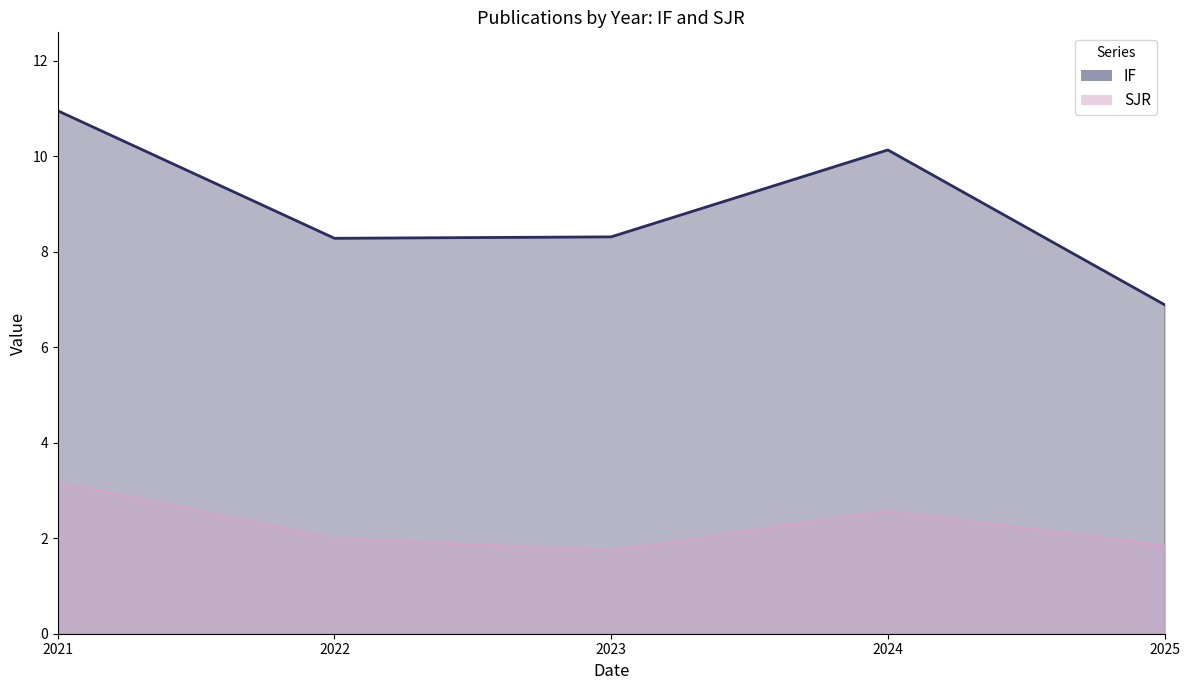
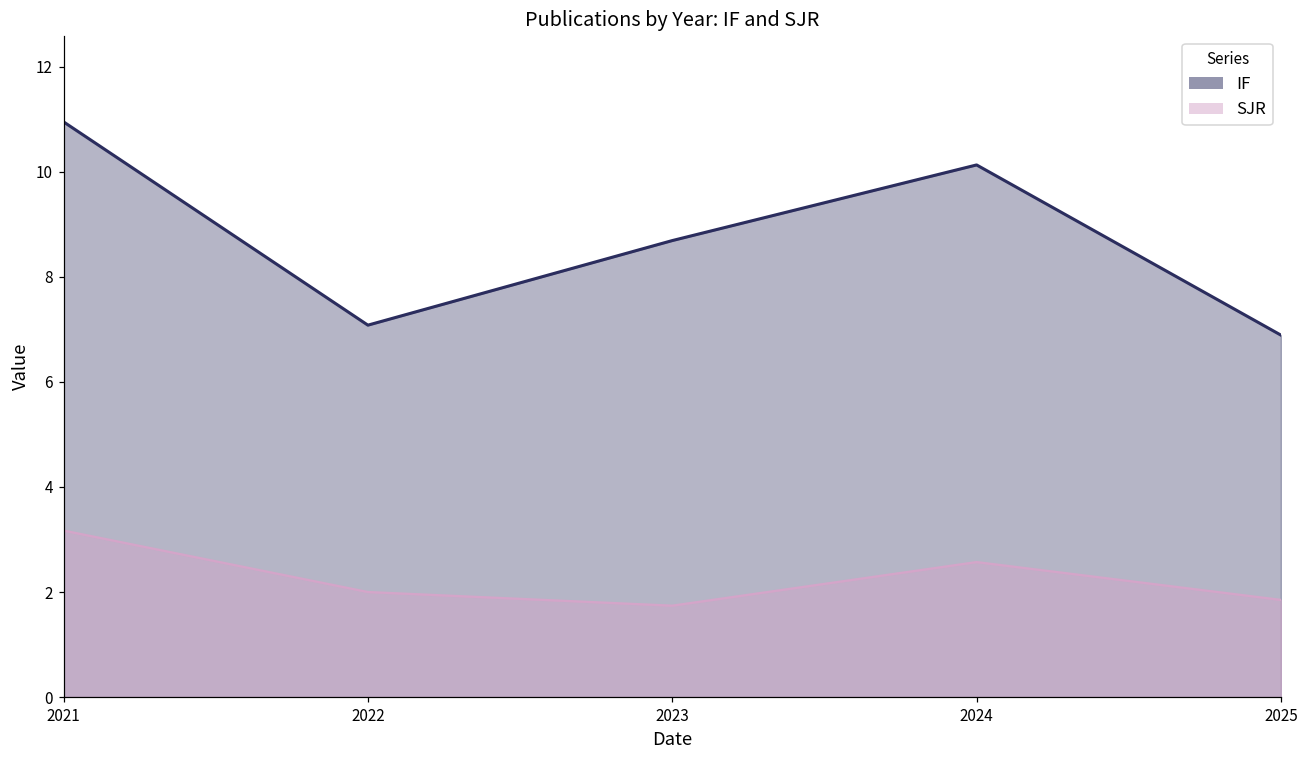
IF, 2022: 8.3 -> 7.1
IF, 2023: 8.3 -> 8.7
